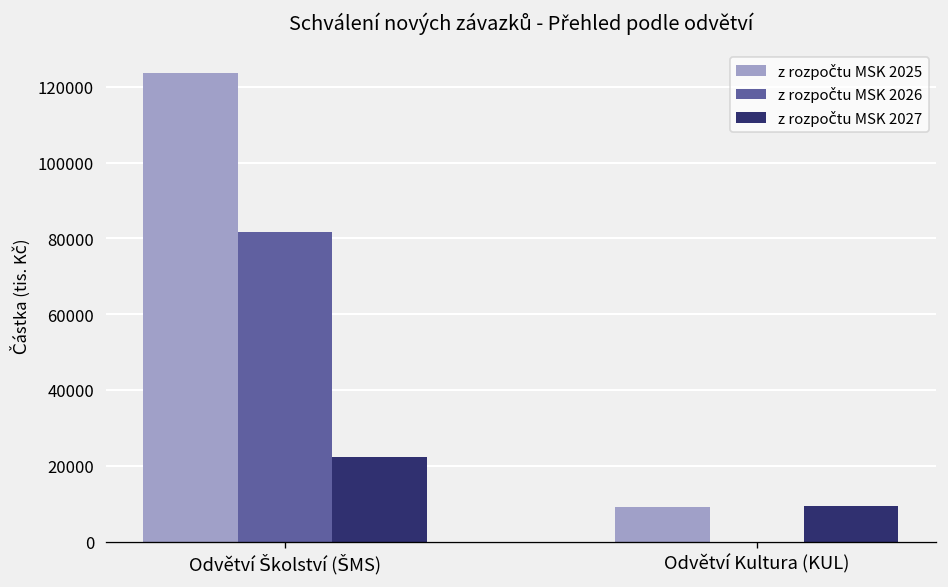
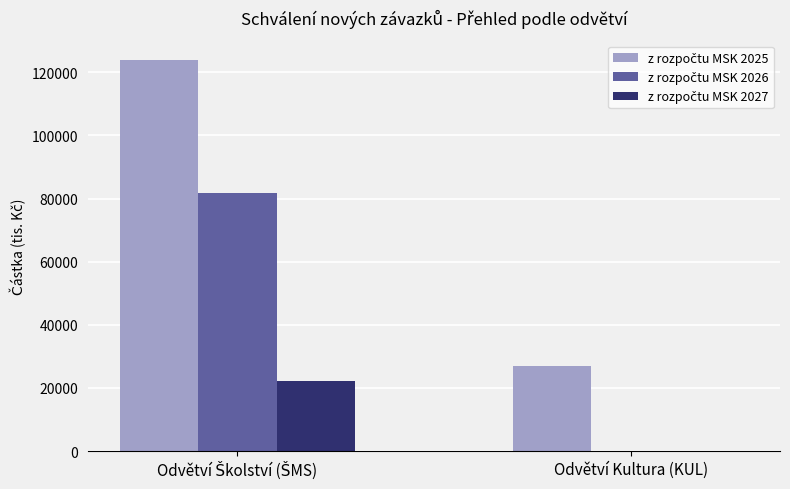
z rozpočtu MSK 2025, Odvětví Kultura (KUL): 9000 -> 27000
z rozpočtu MSK 2027, Odvětví Kultura (KUL): 9000 -> 0
